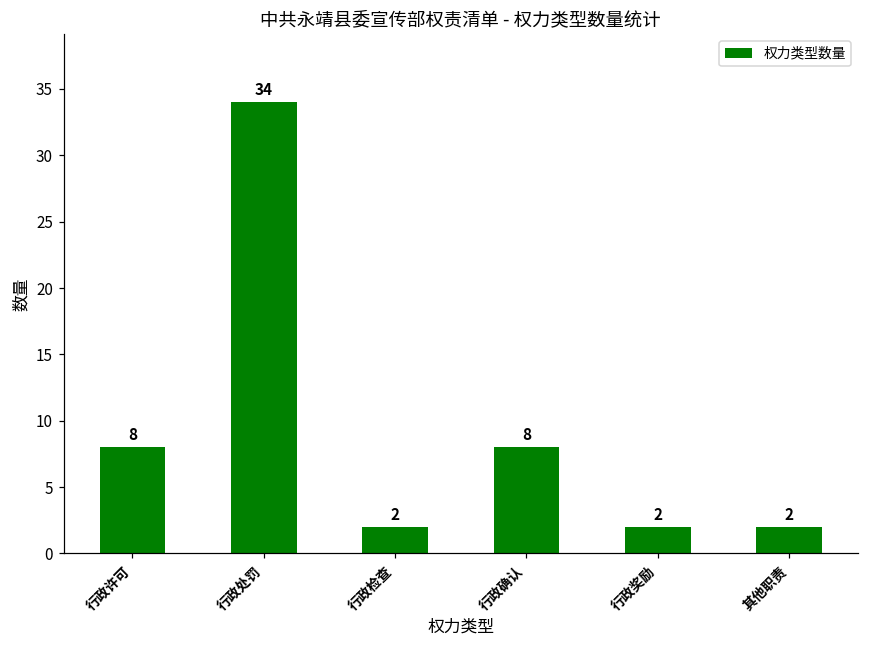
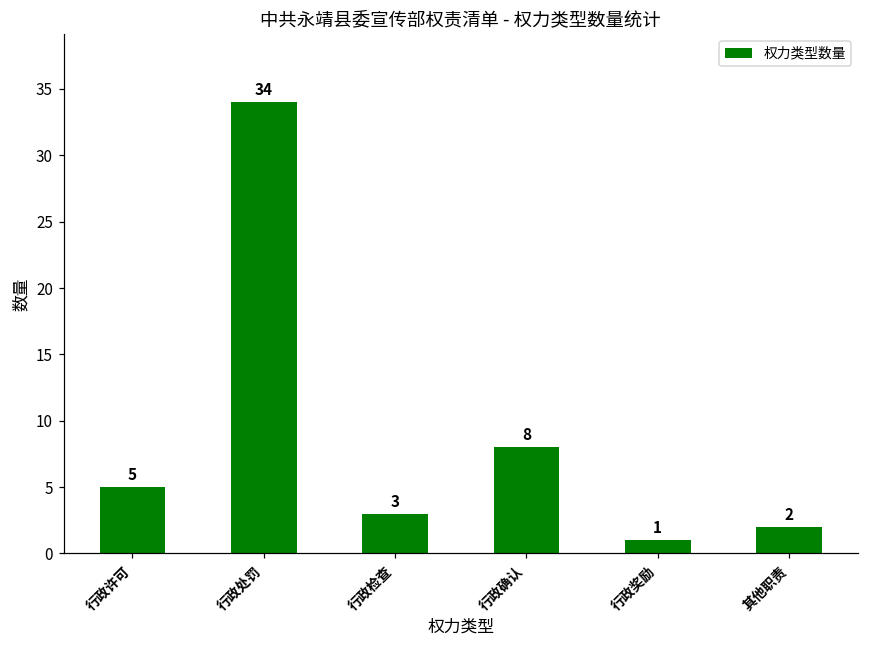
行政许可: 8 -> 5
行政检查: 2 -> 3
行政奖励: 2 -> 1
